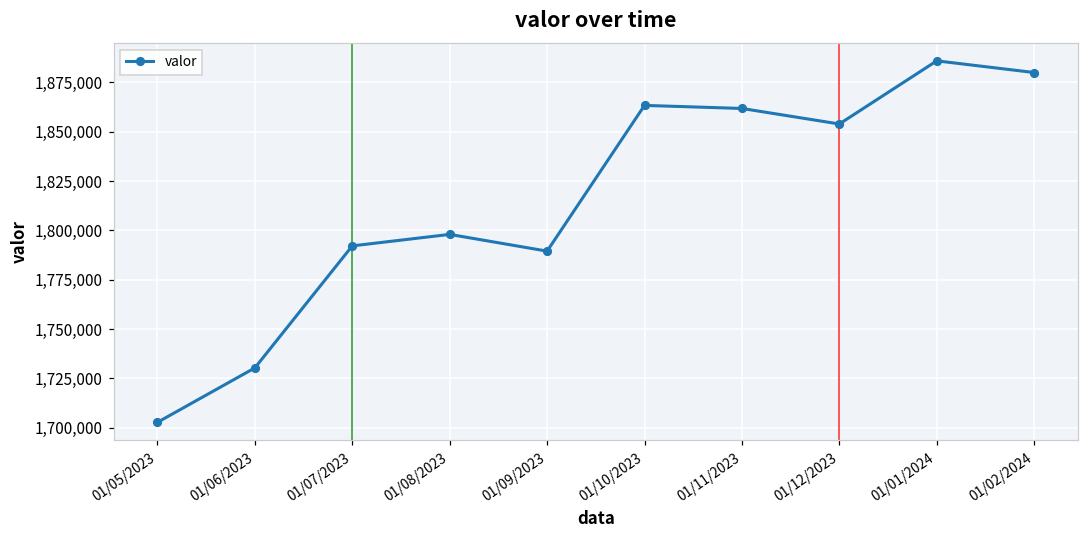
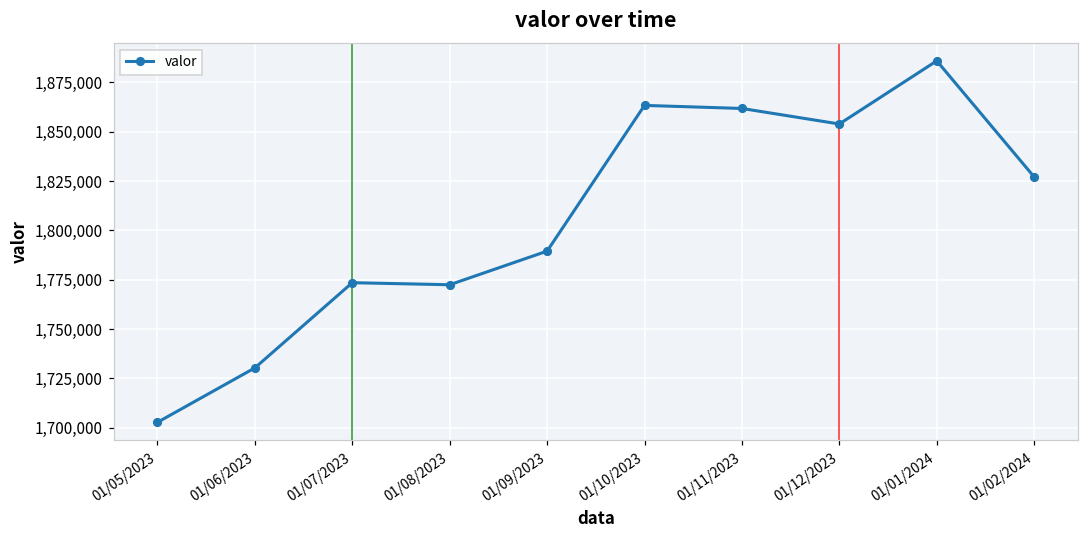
01/07/2023: 1,792,000 -> 1,773,000
01/08/2023: 1,798,000 -> 1,772,000
01/02/2024: 1,880,000 -> 1,827,000
